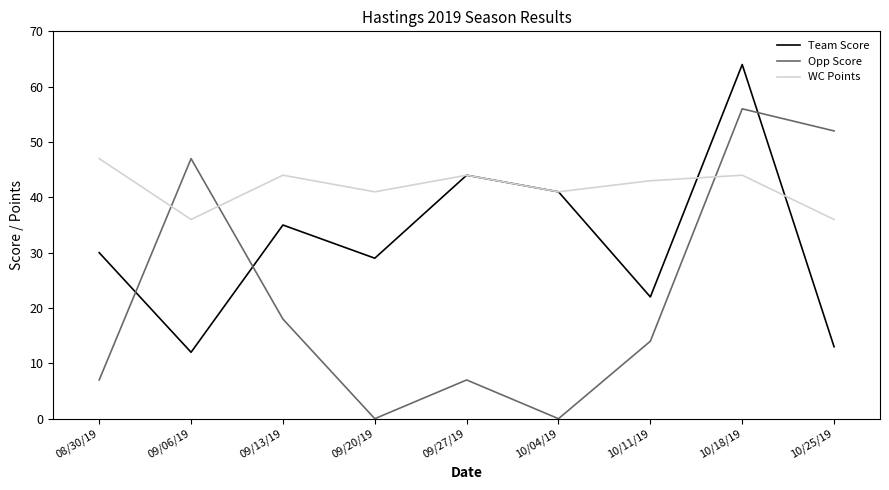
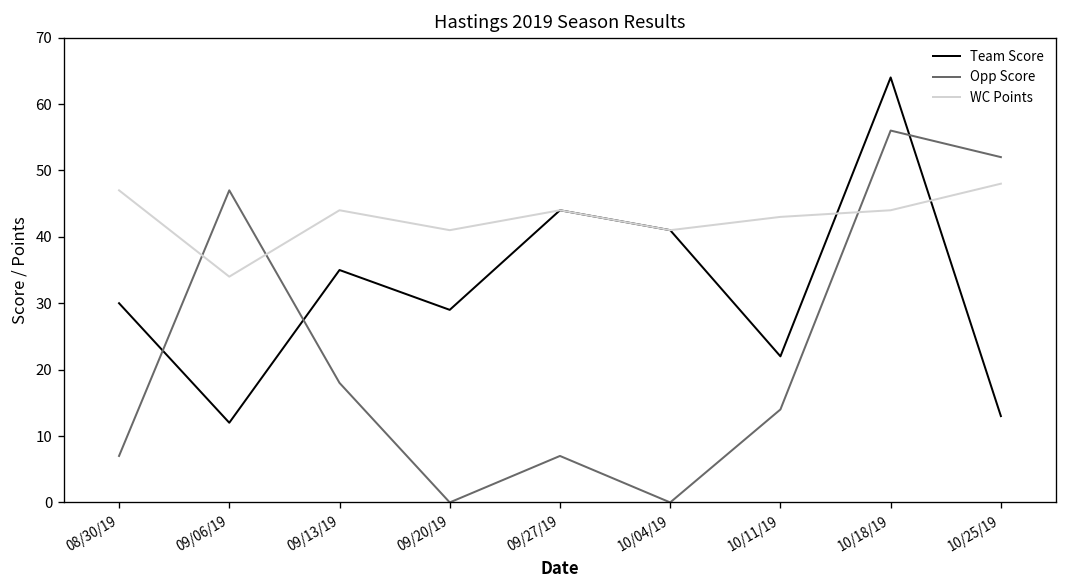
WC Points, 09/06/19: 36 -> 34
WC Points, 10/25/19: 36 -> 48
